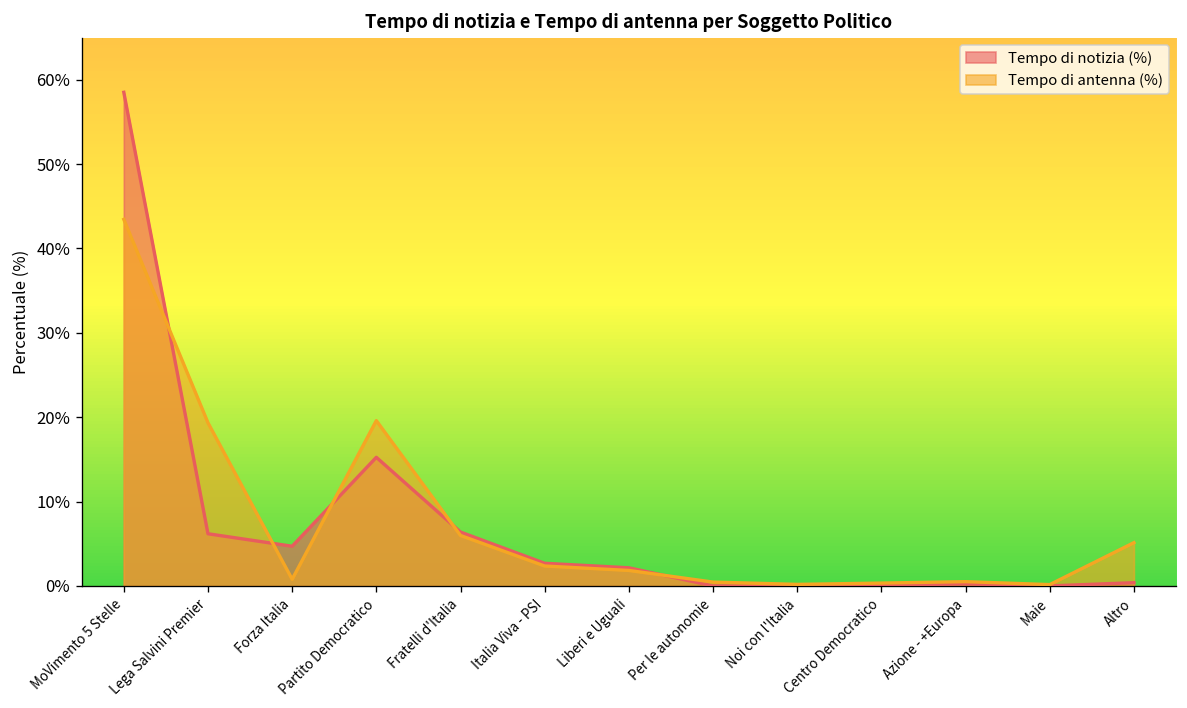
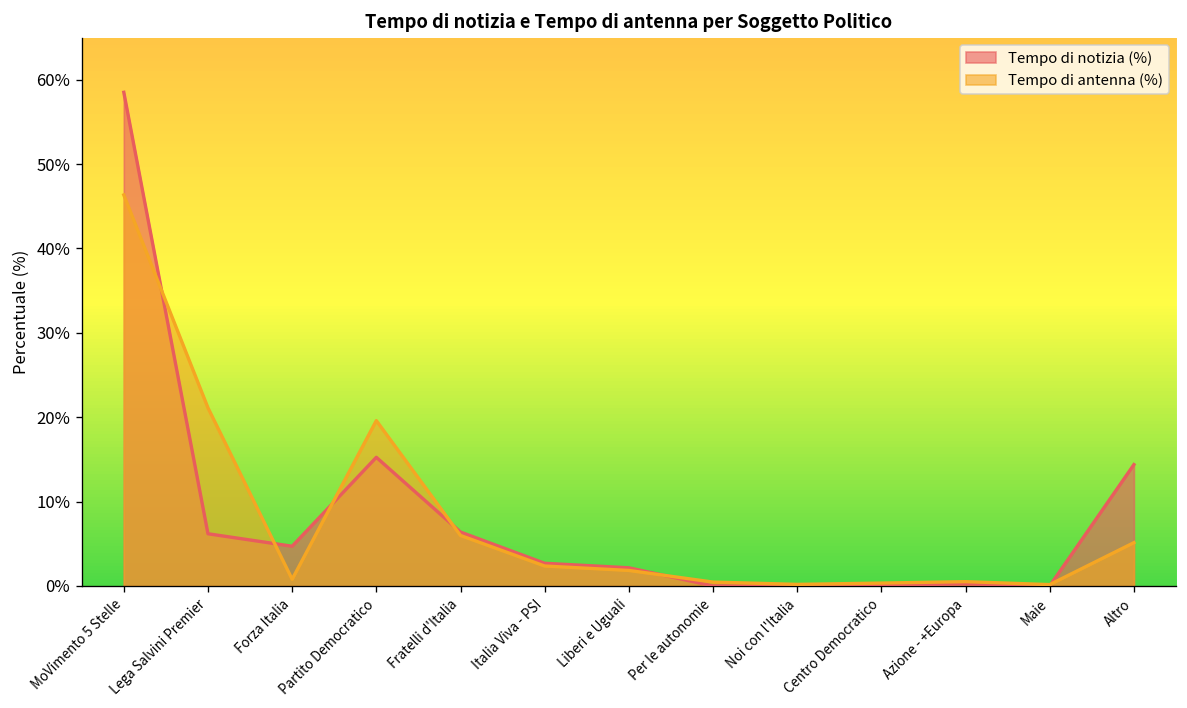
Tempo di antenna (%), MoVimento 5 Stelle: 43% -> 46%
Tempo di antenna (%), Lega Salvini Premier: 19% -> 21%
Tempo di notizia (%), Altro: 0% -> 14%
